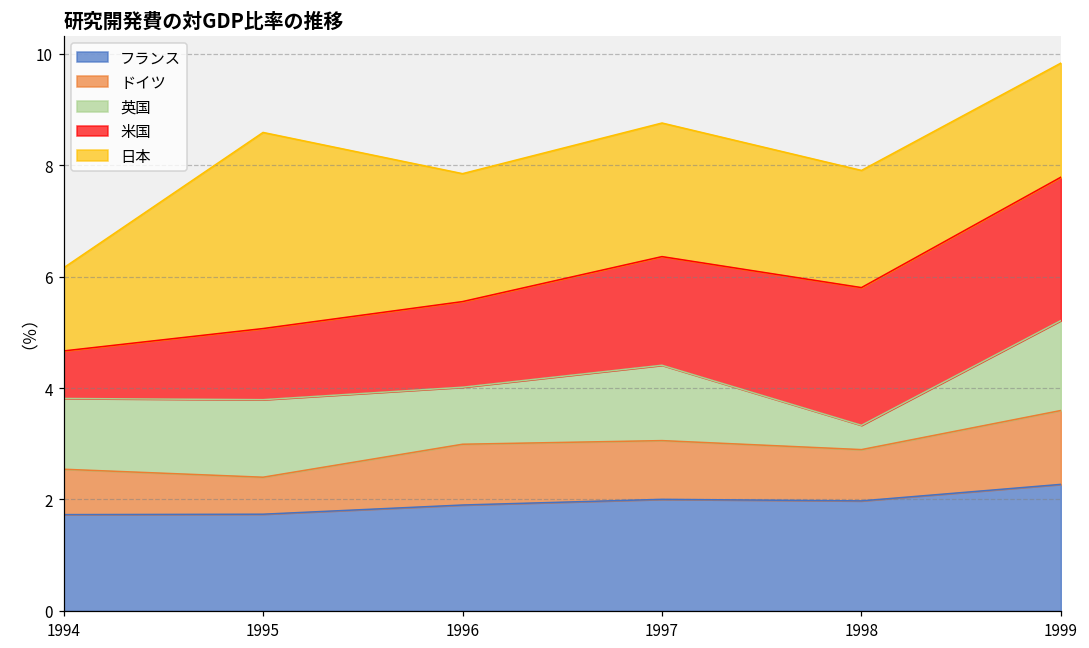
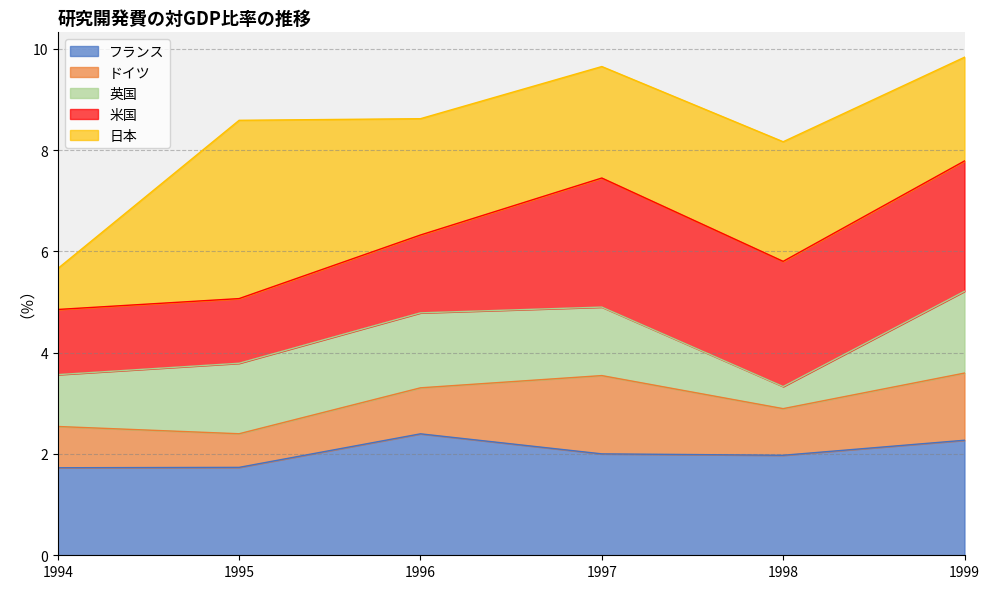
英国, 1994: 1.3 -> 1.0
米国, 1994: 0.9 -> 1.3
日本, 1994: 1.5 -> 0.8
フランス, 1996: 1.9 -> 2.4
ドイツ, 1996: 1.1 -> 0.9
英国, 1996: 1.0 -> 1.5
ドイツ, 1997: 1.1 -> 1.5
米国, 1997: 2.0 -> 2.5
日本, 1997: 2.4 -> 2.2
日本, 1998: 2.1 -> 2.4
